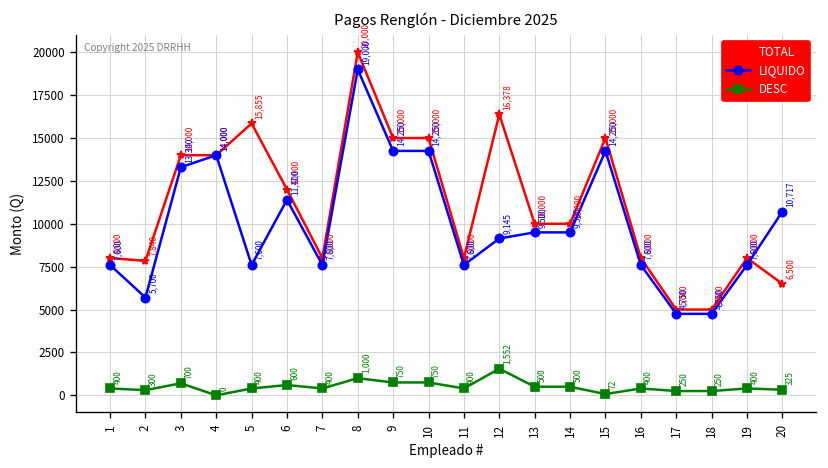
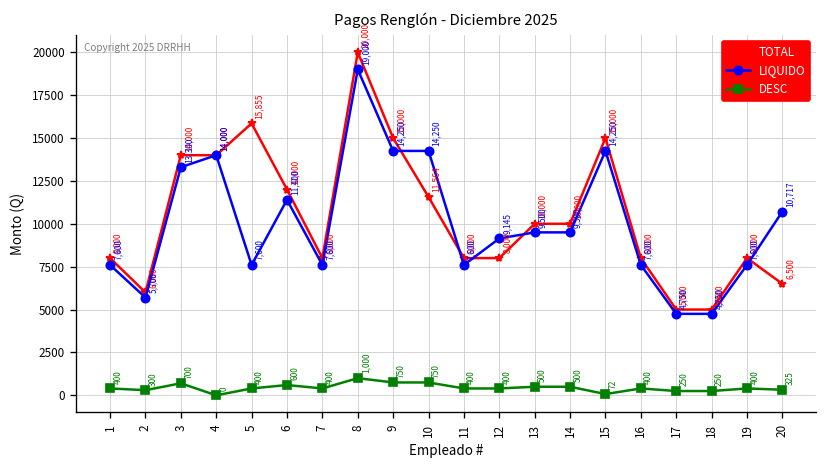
TOTAL, 2: 7,840 -> 6,000
TOTAL, 10: 15,000 -> 11,564
TOTAL, 12: 16,378 -> 8,000
DESC, 12: 1,552 -> 400
